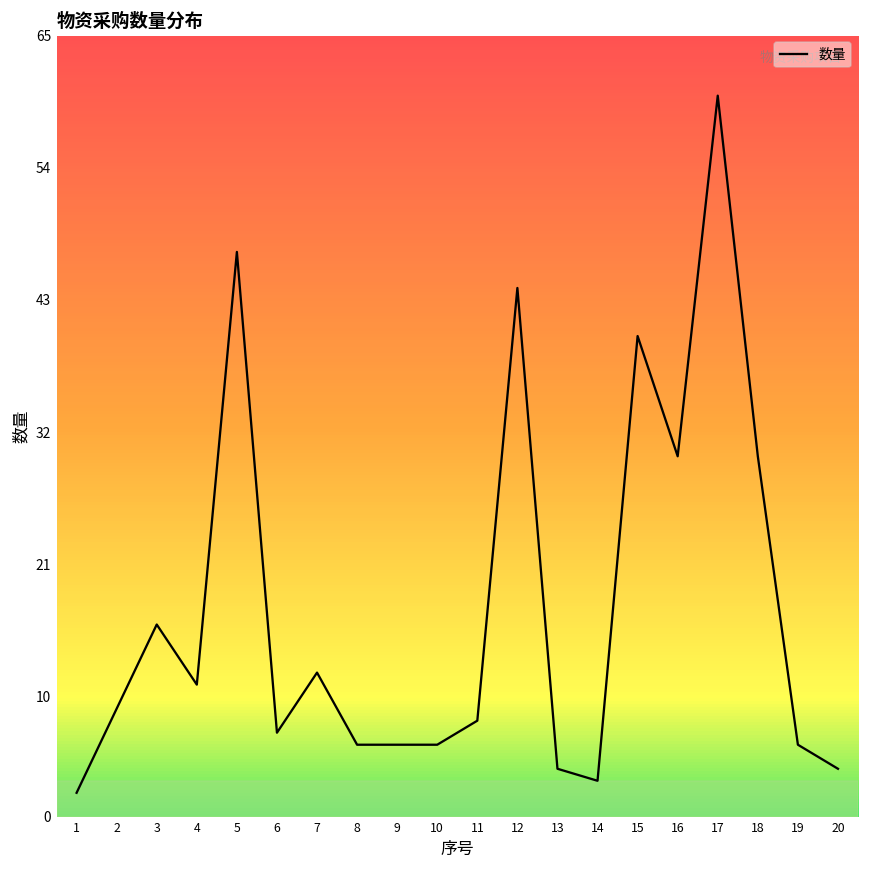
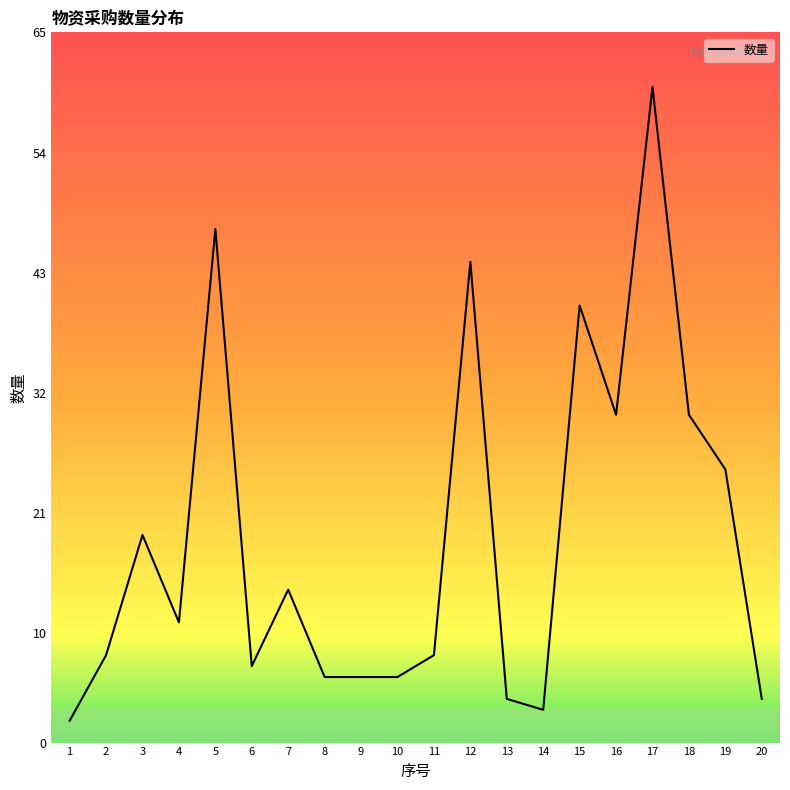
2: 9 -> 8
3: 16 -> 19
7: 12 -> 14
19: 6 -> 25
